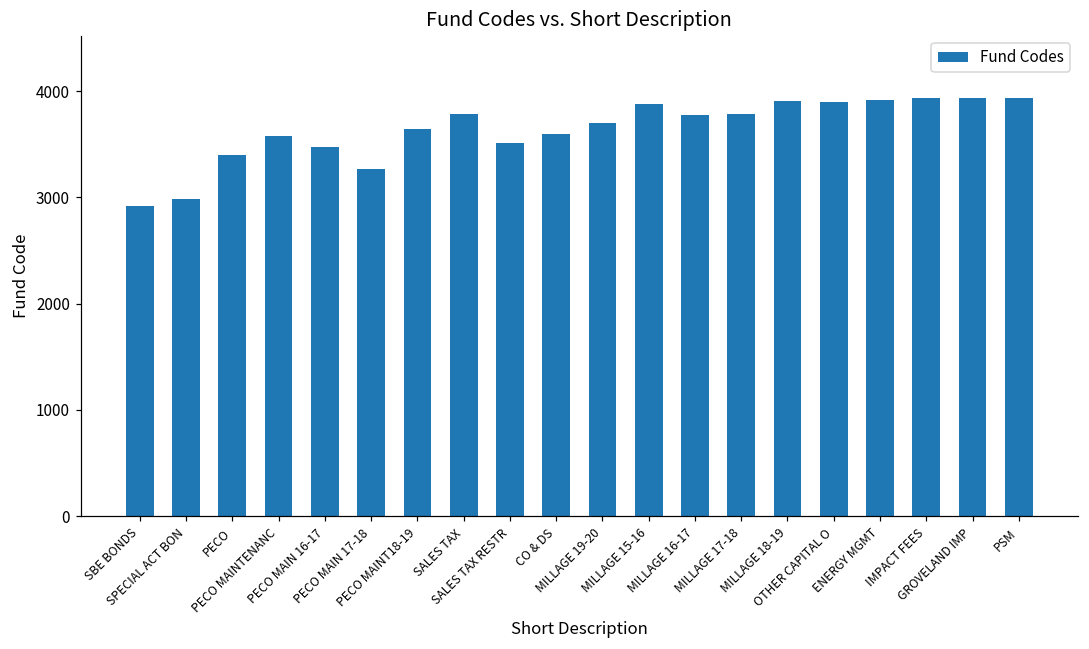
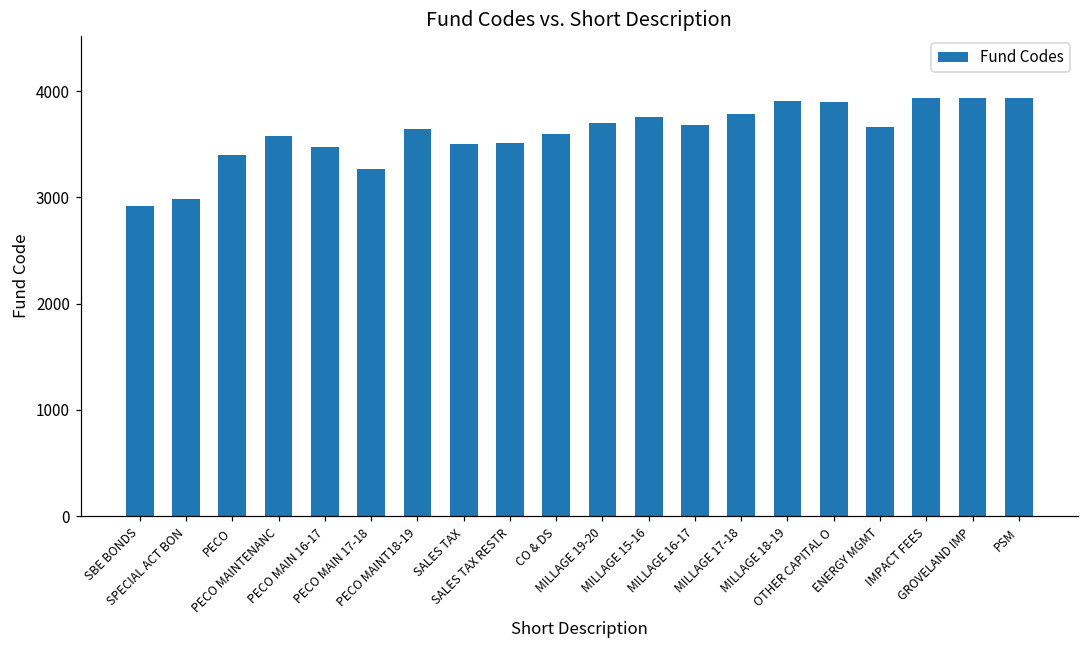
SALES TAX: 3800 -> 3500
MILLAGE 15-16: 3900 -> 3800
MILLAGE 16-17: 3800 -> 3700
ENERGY MGMT: 3900 -> 3700
